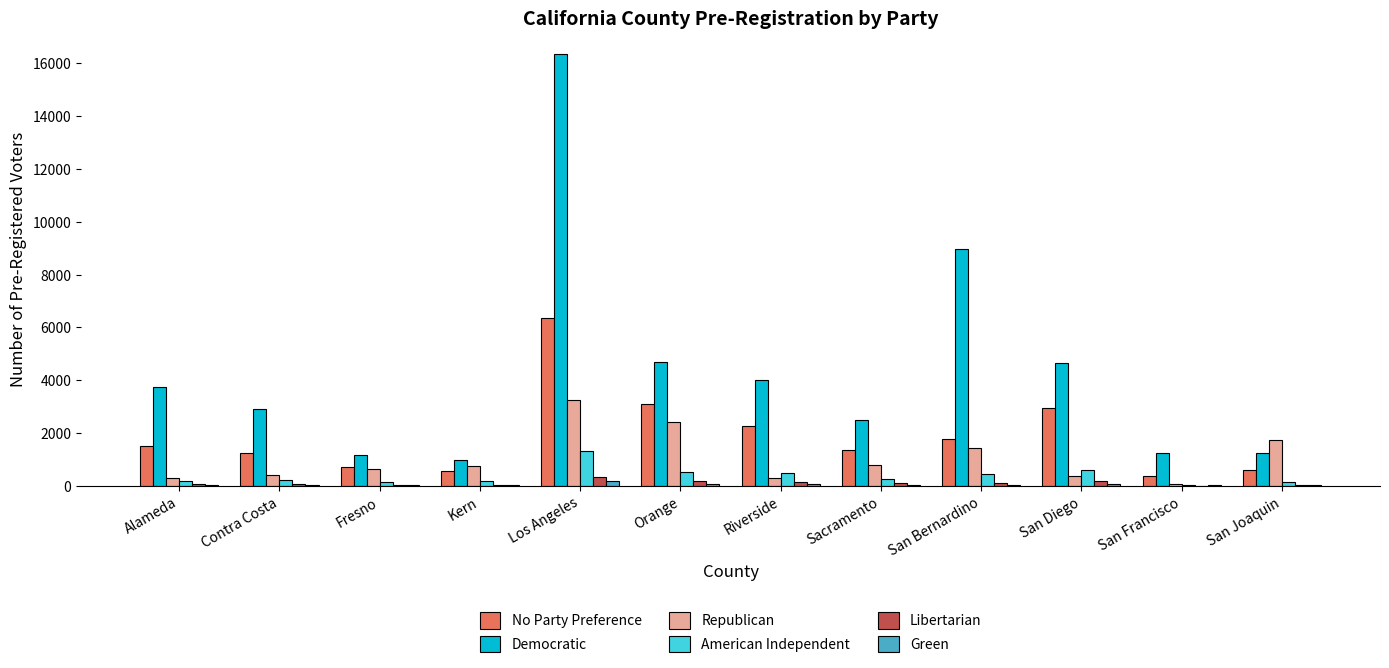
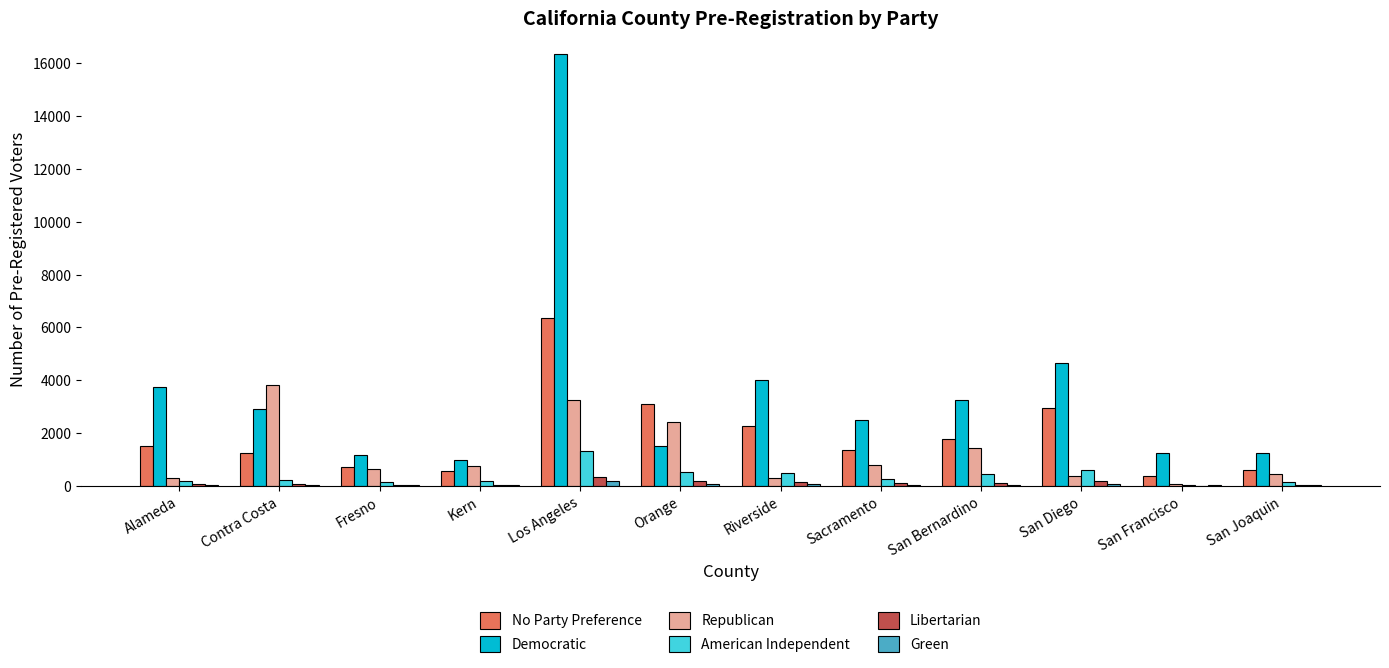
Republican, Contra Costa: 400 -> 3800
Democratic, Orange: 4700 -> 1500
Democratic, San Bernardino: 9000 -> 3300
Republican, San Joaquin: 1700 -> 500
